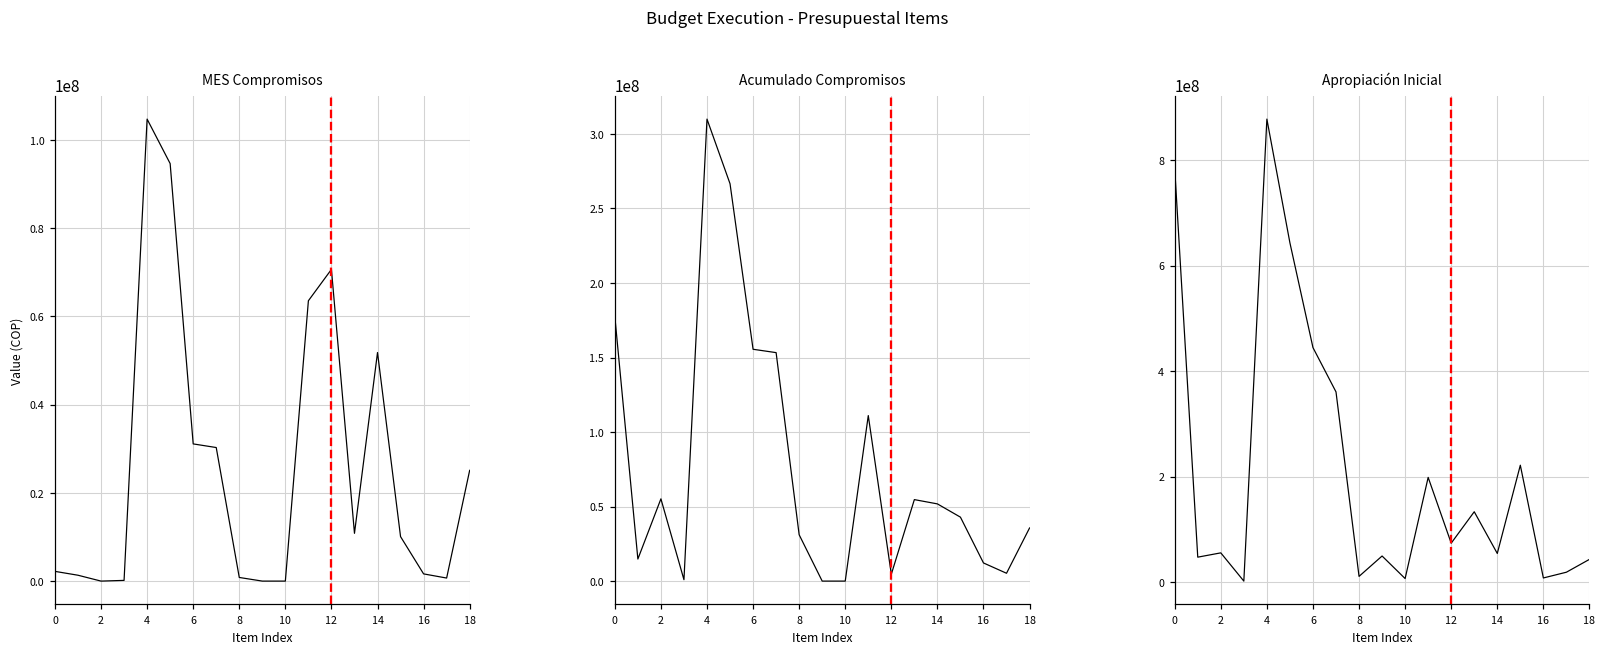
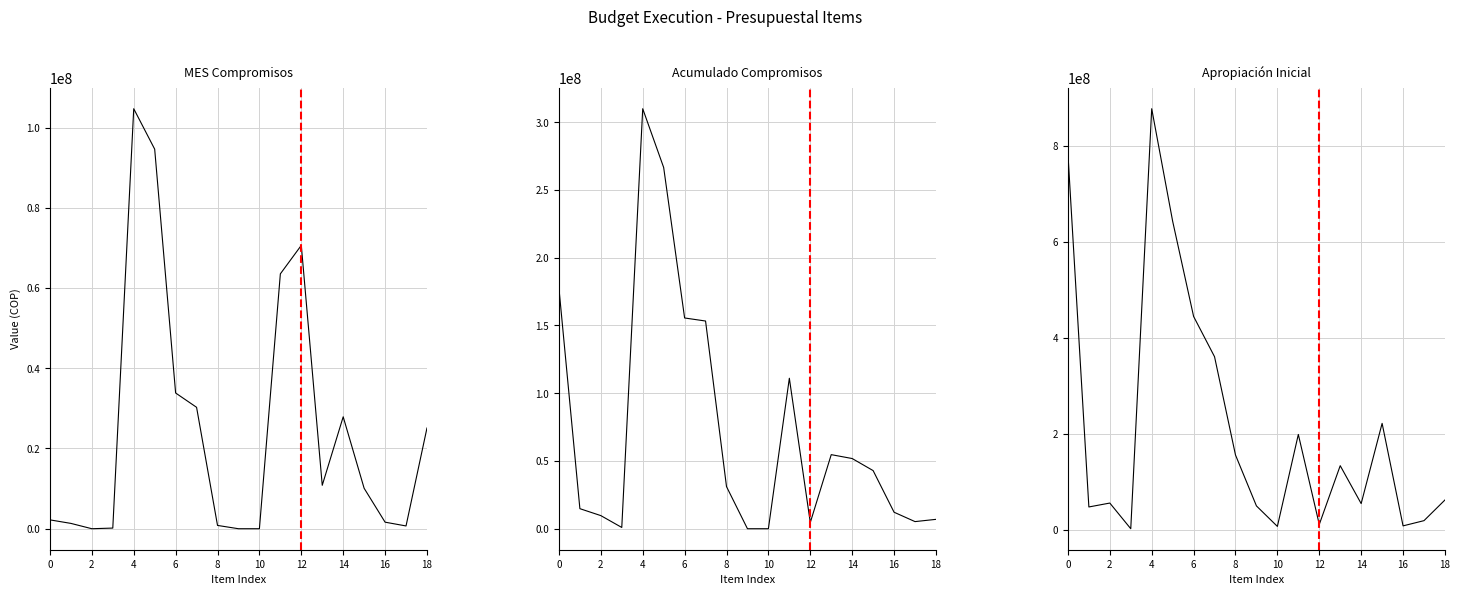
MES Compromisos, 6: 31000000 -> 34000000
MES Compromisos, 14: 52000000 -> 28000000
Acumulado Compromisos, 2: 55000000 -> 10000000
Acumulado Compromisos, 18: 36000000 -> 7000000
Apropiación Inicial, 8: 10000000 -> 160000000
Apropiación Inicial, 12: 70000000 -> 10000000
Apropiación Inicial, 18: 40000000 -> 60000000
